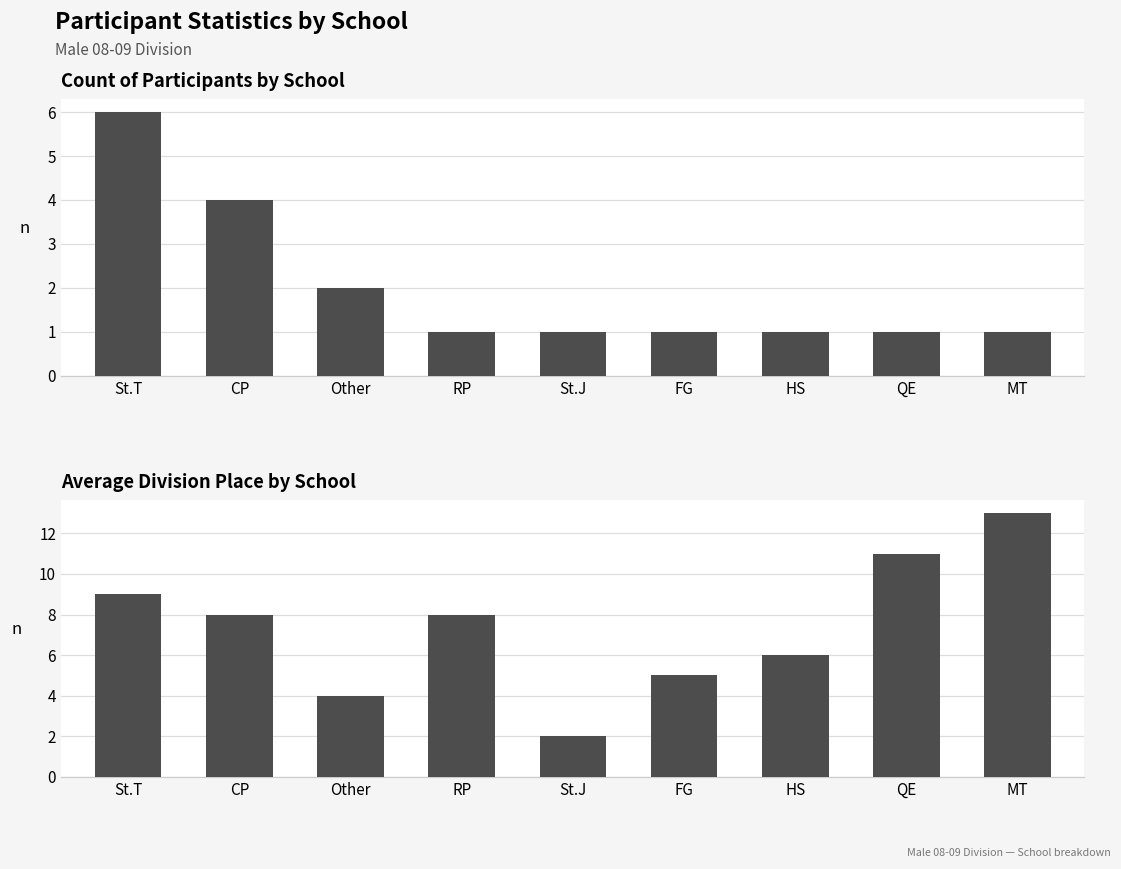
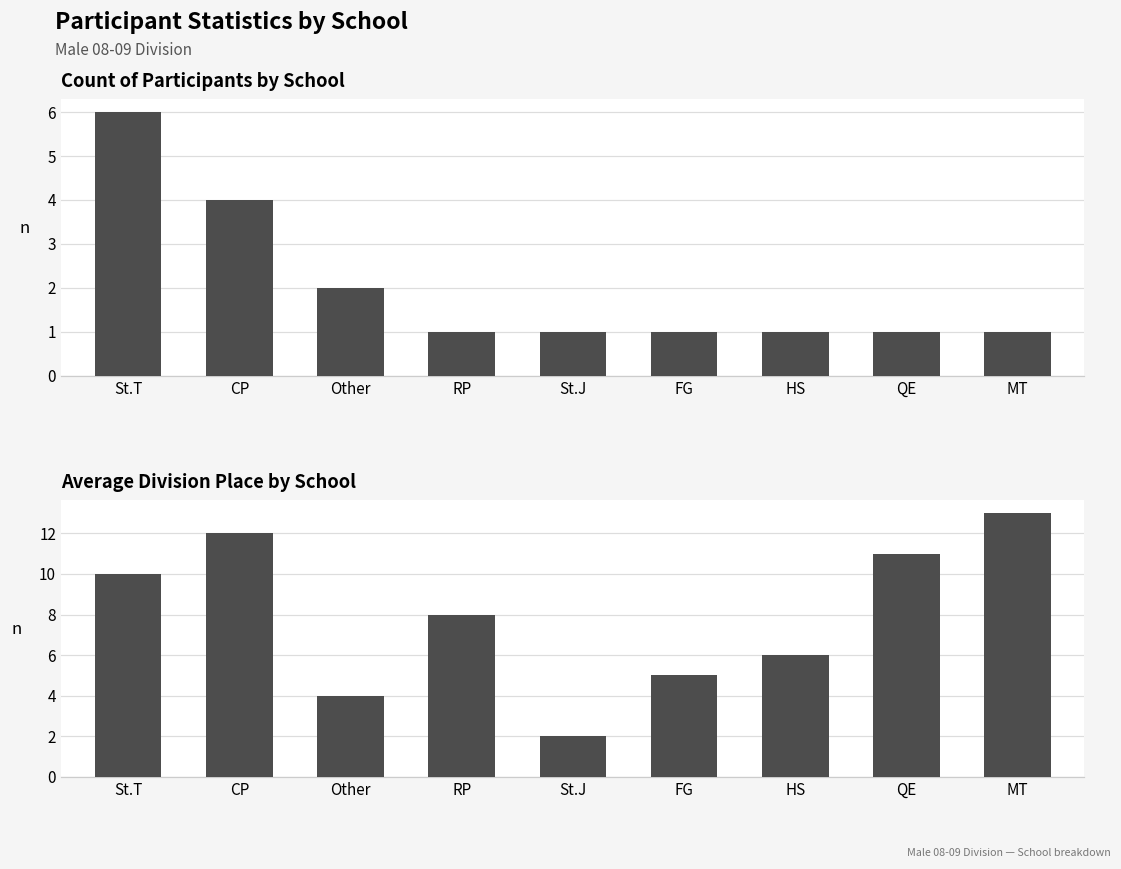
Average Division Place by School, St.T: 9 -> 10
Average Division Place by School, CP: 8 -> 12
